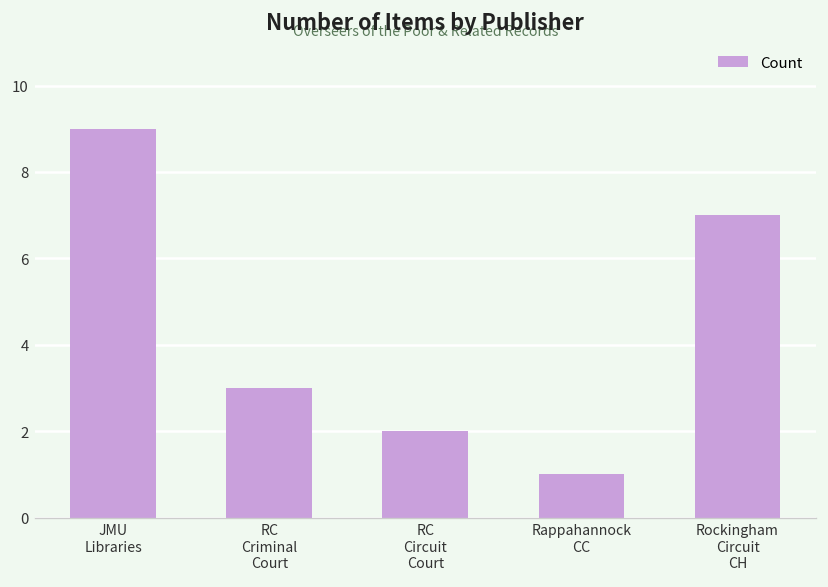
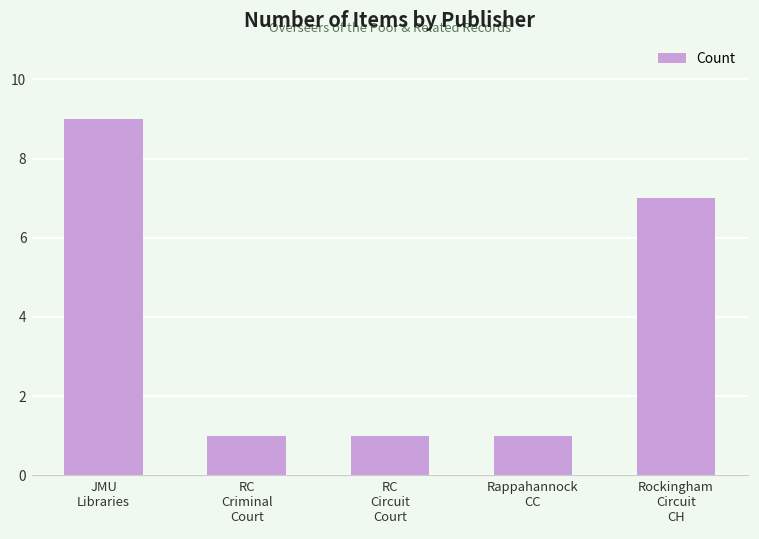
RC Criminal Court: 3 -> 1
RC Circuit Court: 2 -> 1
